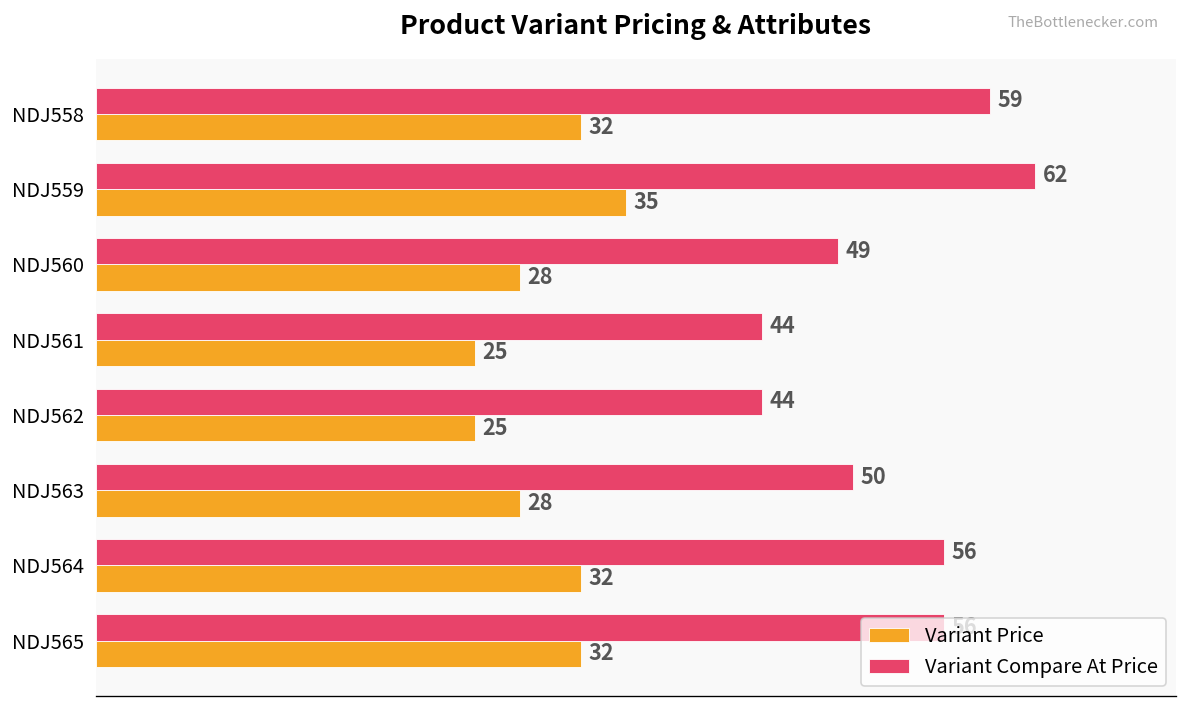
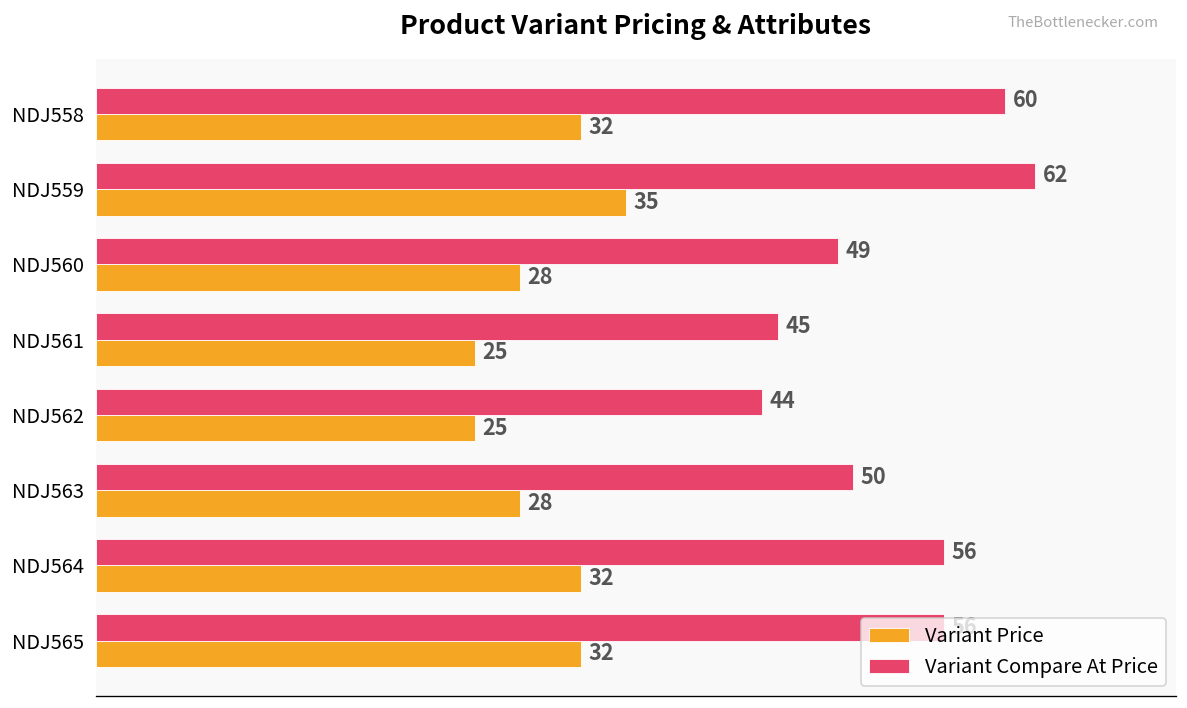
Variant Compare At Price, NDJ558: 59 -> 60
Variant Compare At Price, NDJ561: 44 -> 45
